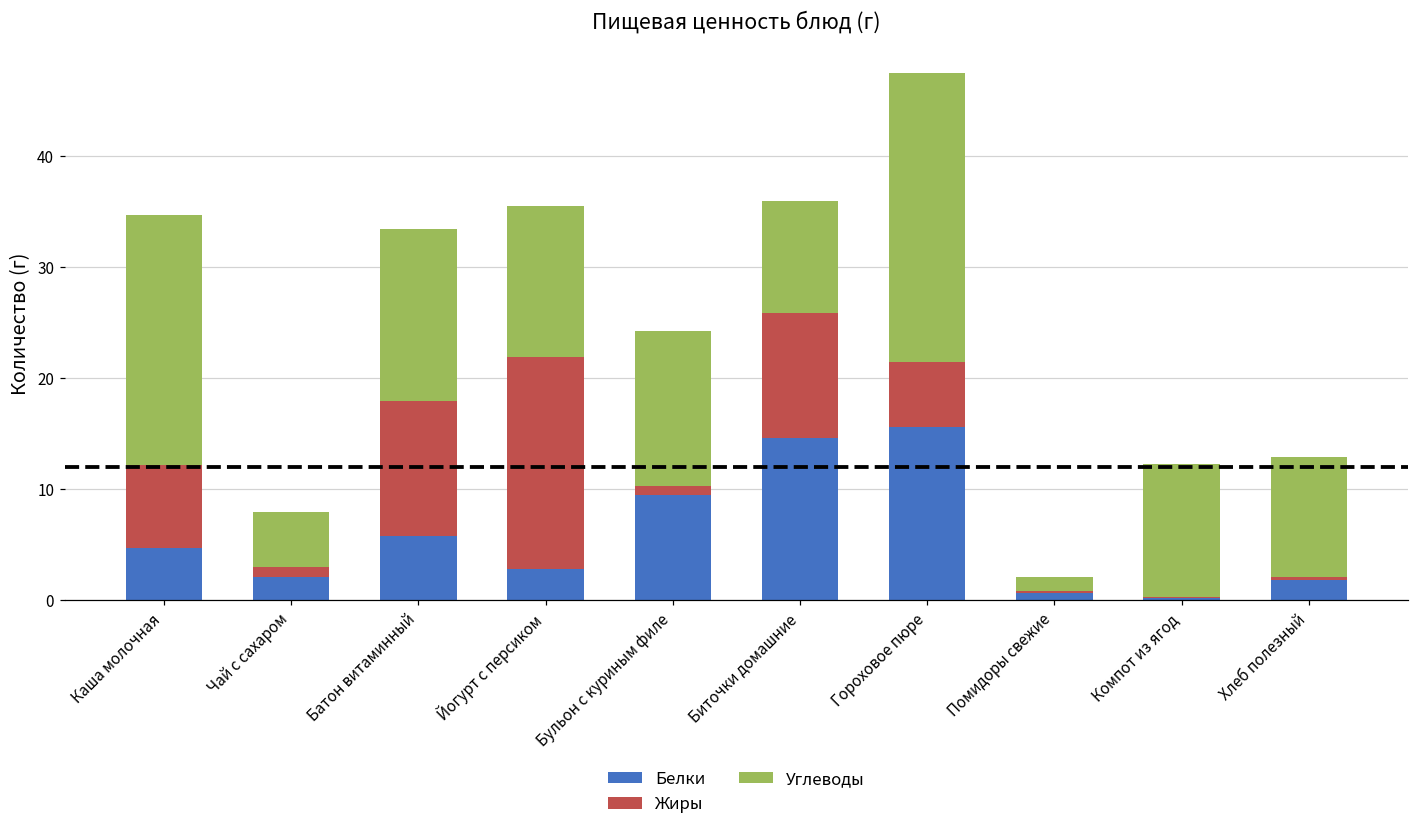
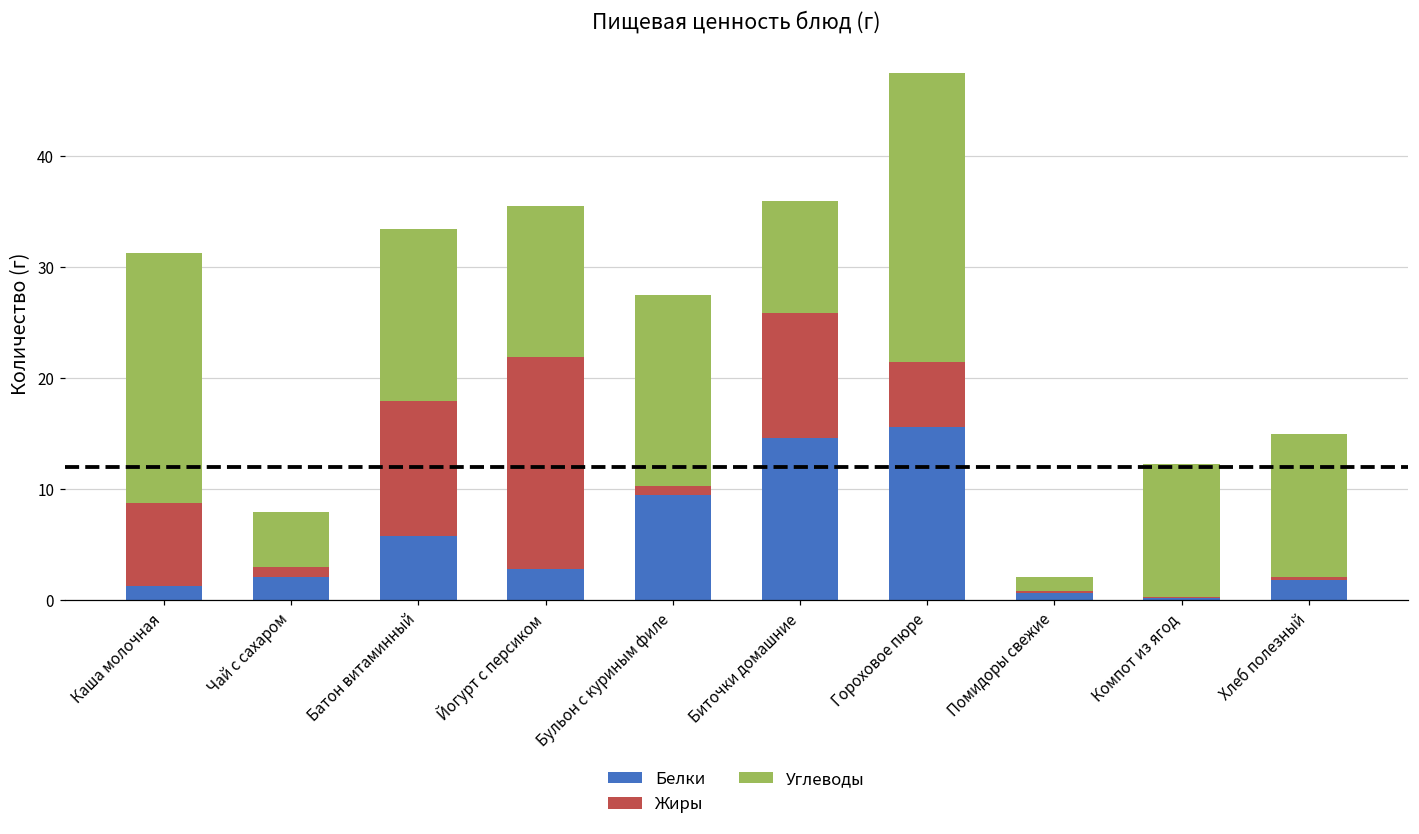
Белки, Каша молочная: 4.7 -> 1.3
Углеводы, Бульон с куриным филе: 14.0 -> 17.2
Углеводы, Хлеб полезный: 10.8 -> 12.9
